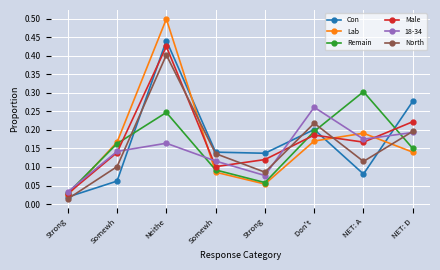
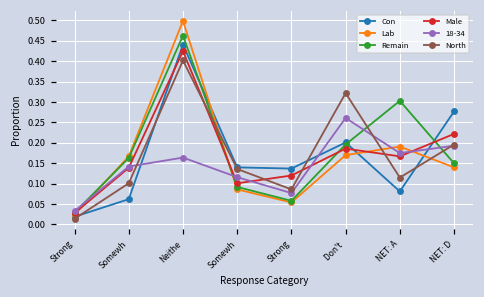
Remain, Neithe: 0.25 -> 0.46
North, Don't: 0.22 -> 0.32
